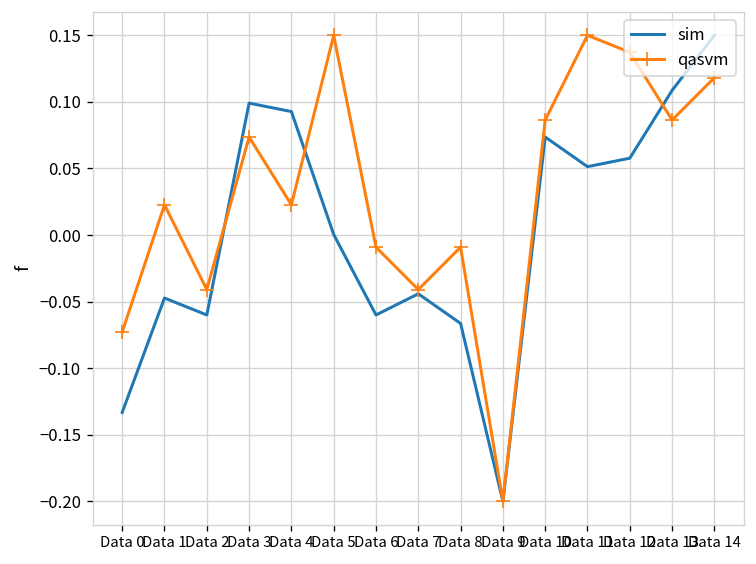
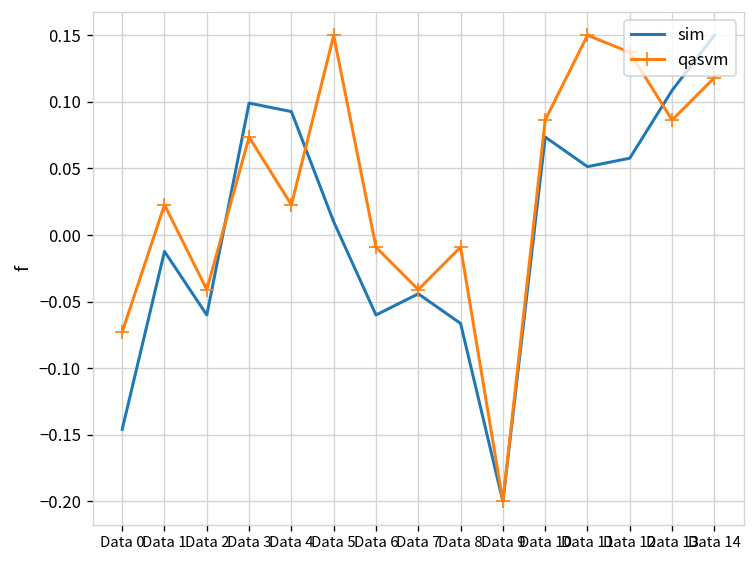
sim, Data 0: -0.133 -> -0.146
sim, Data 1: -0.047 -> -0.012
sim, Data 5: 0.000 -> 0.010
